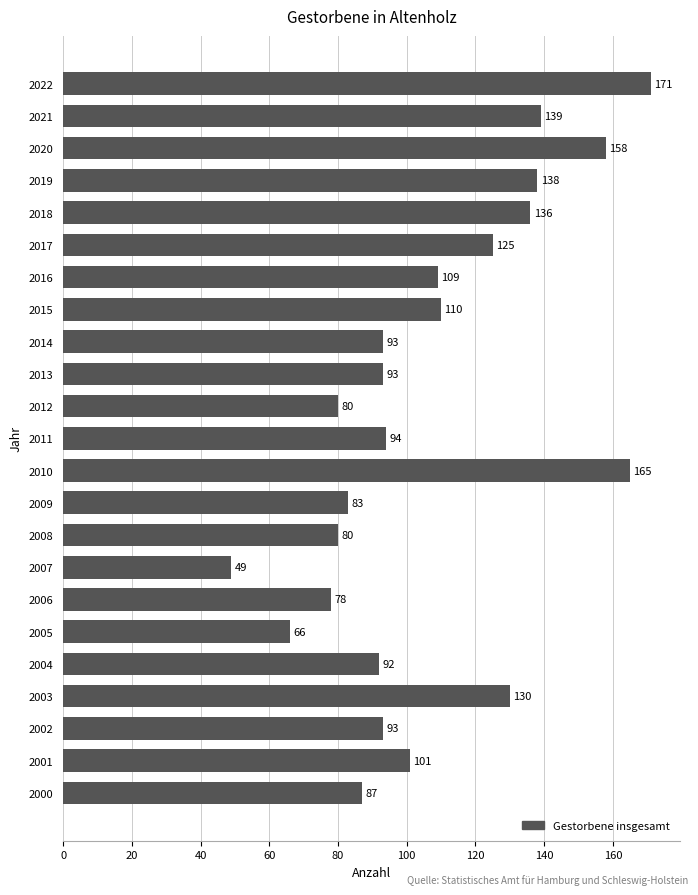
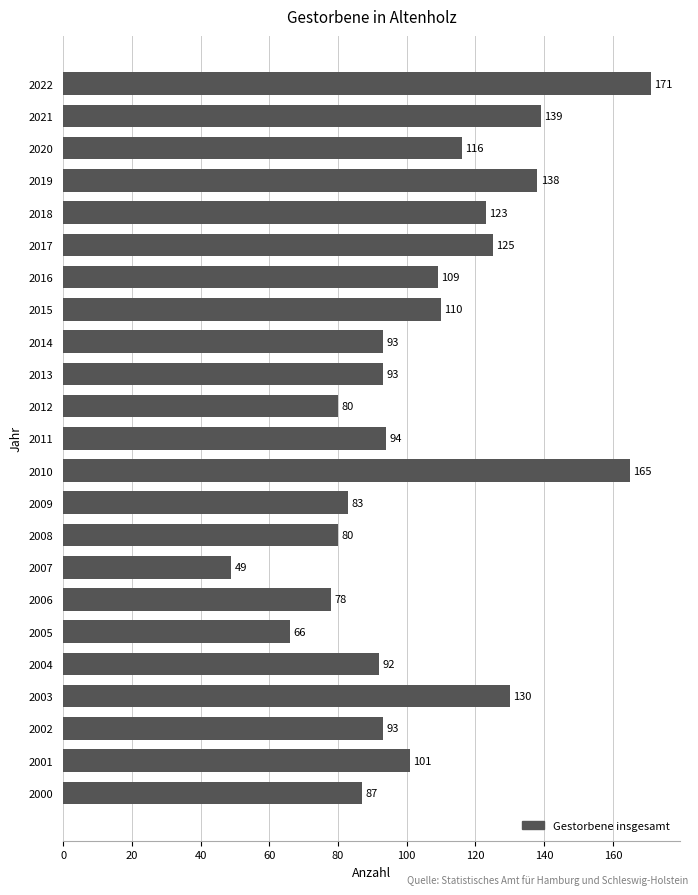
2020: 158 -> 116
2018: 136 -> 123
